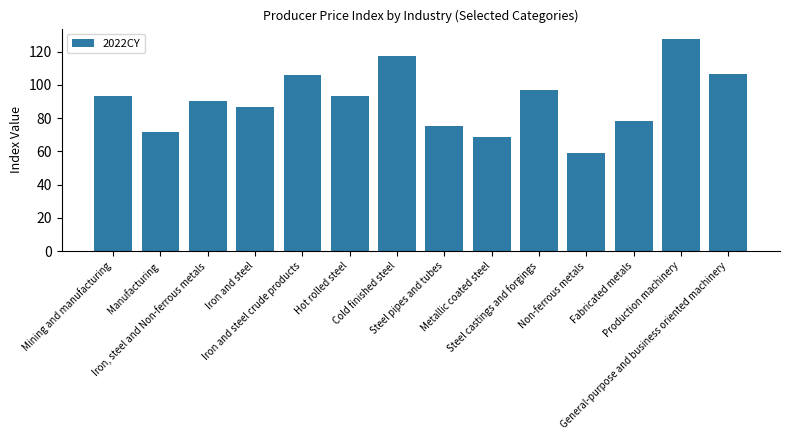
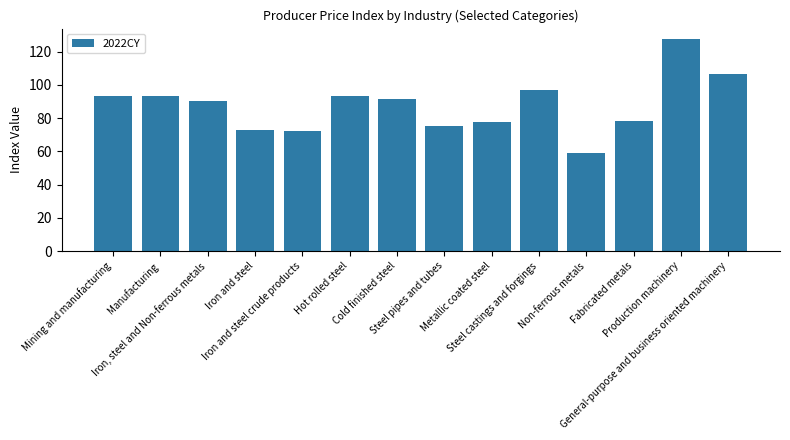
Manufacturing: 71 -> 93
Iron and steel: 87 -> 73
Iron and steel crude products: 106 -> 72
Cold finished steel: 117 -> 92
Metallic coated steel: 69 -> 78
